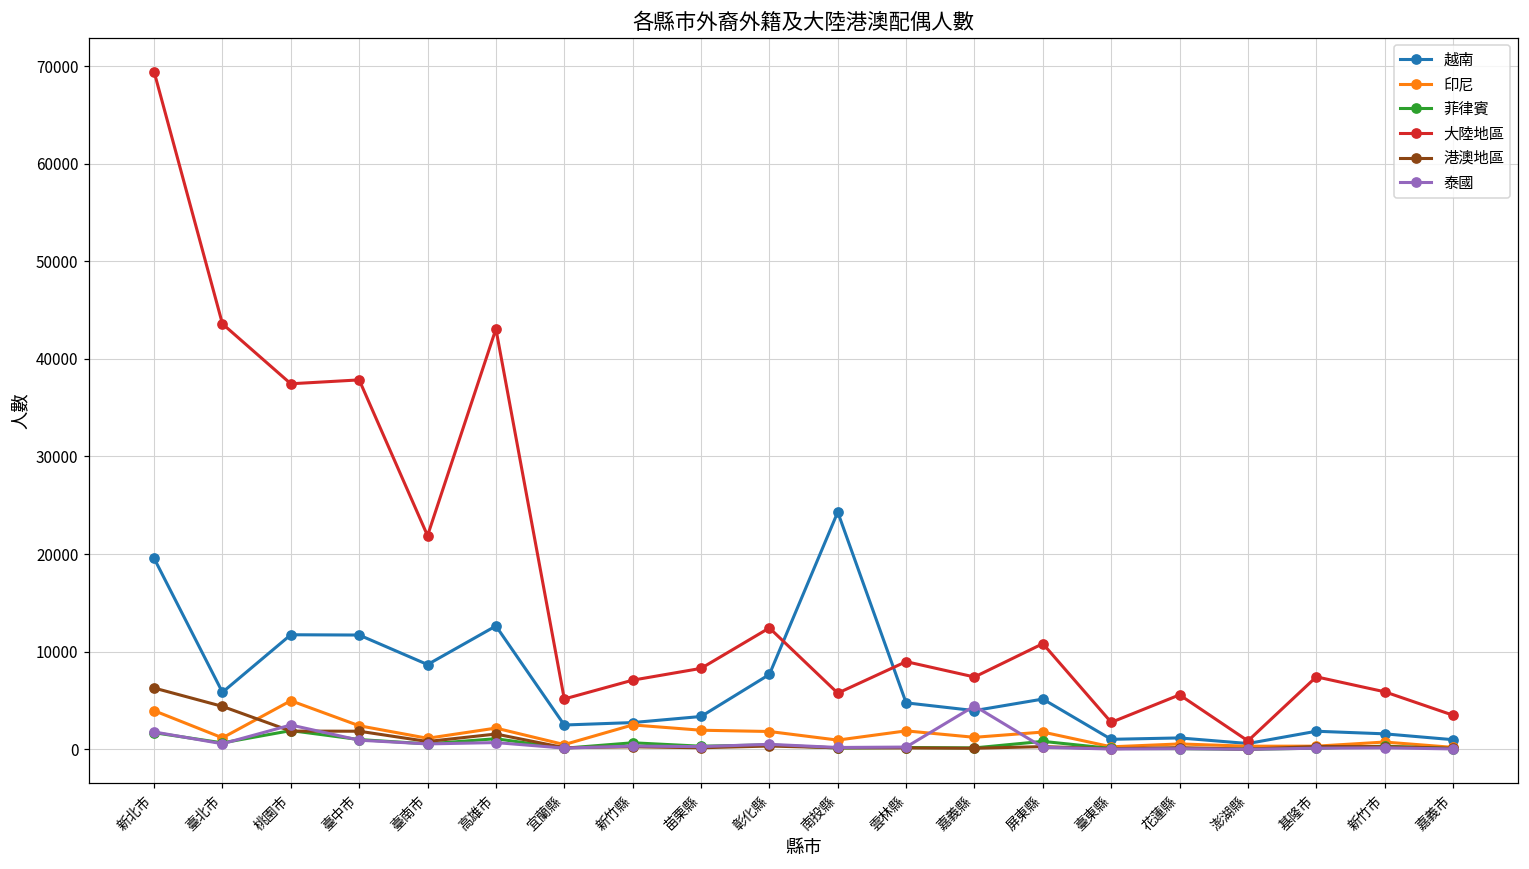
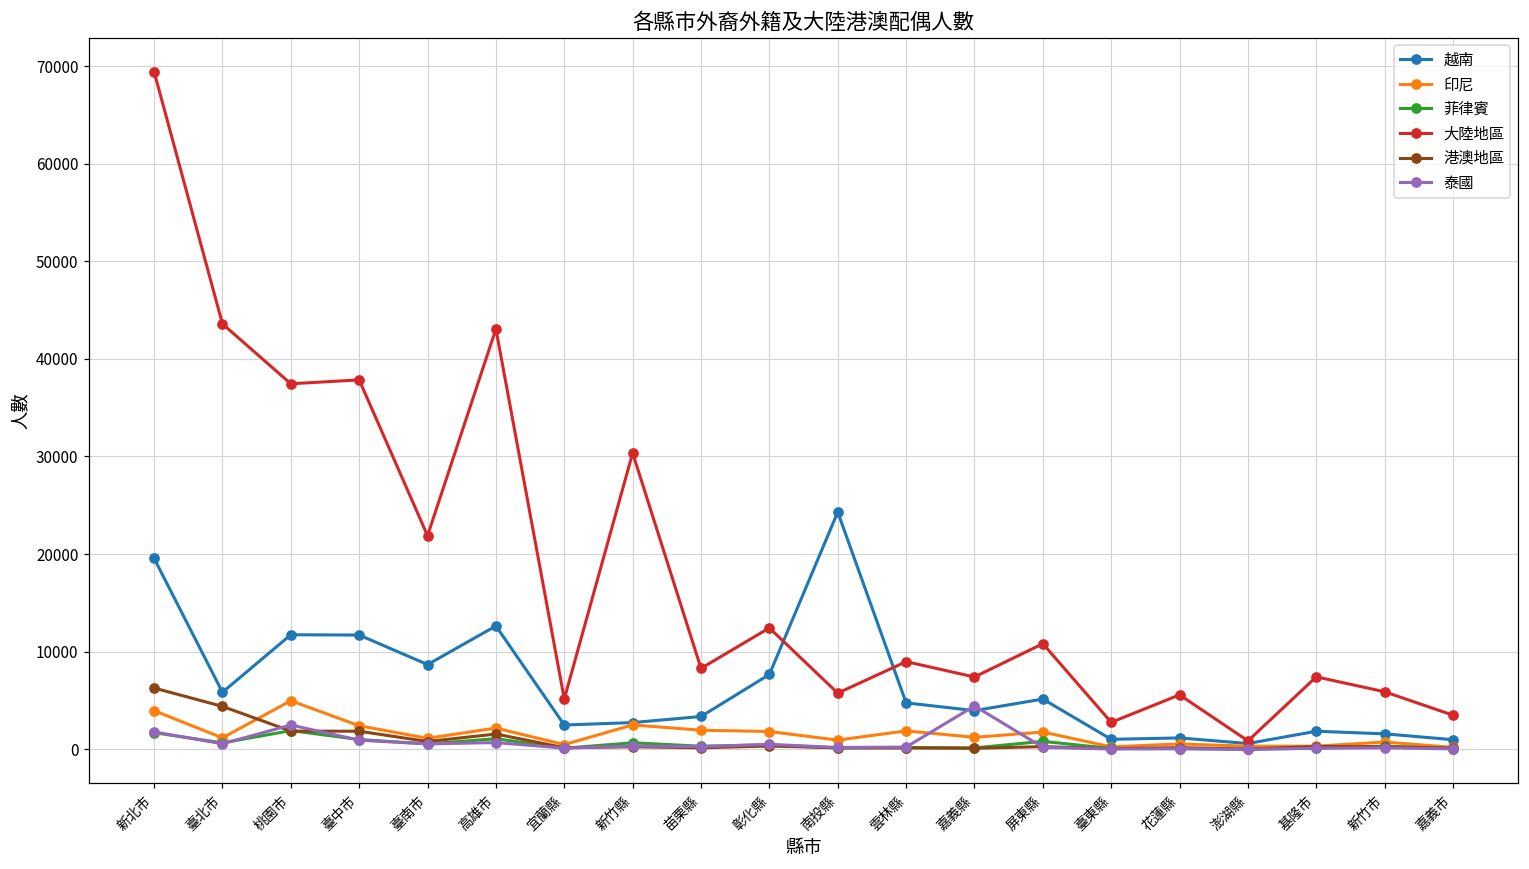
大陸地區, 新竹縣: 7000 -> 30000
